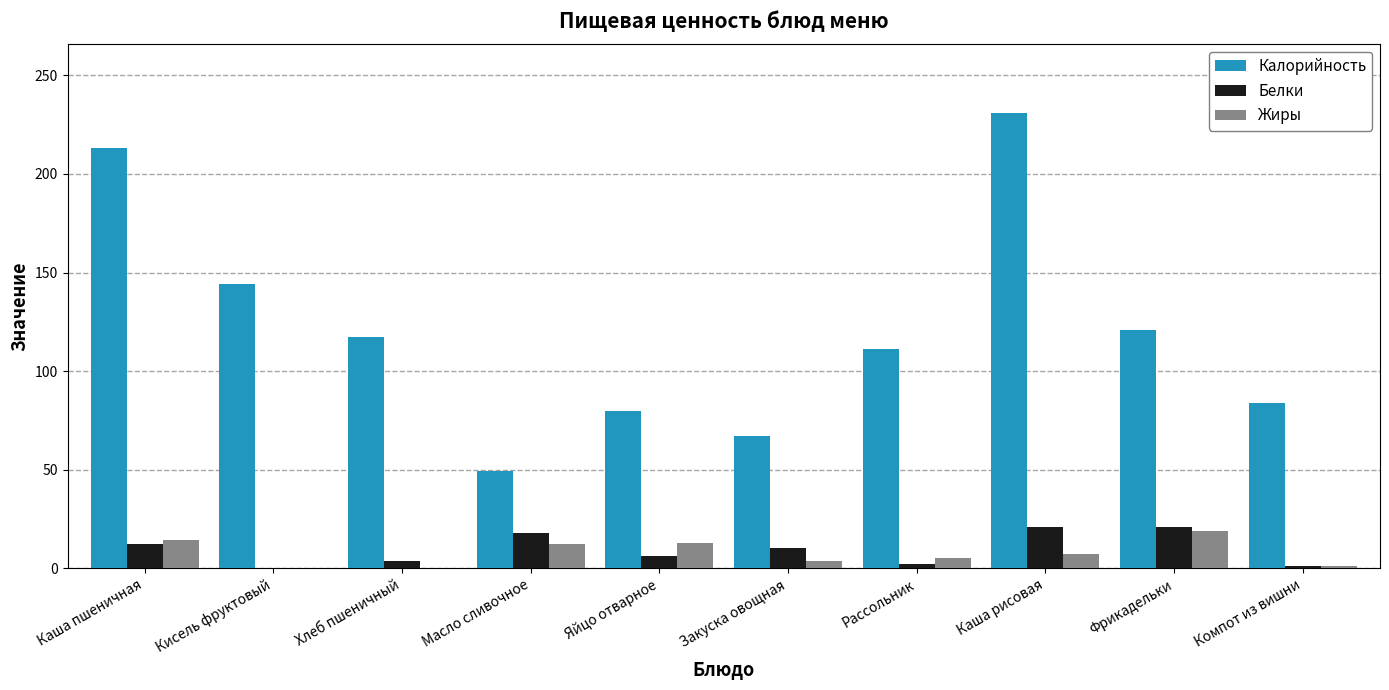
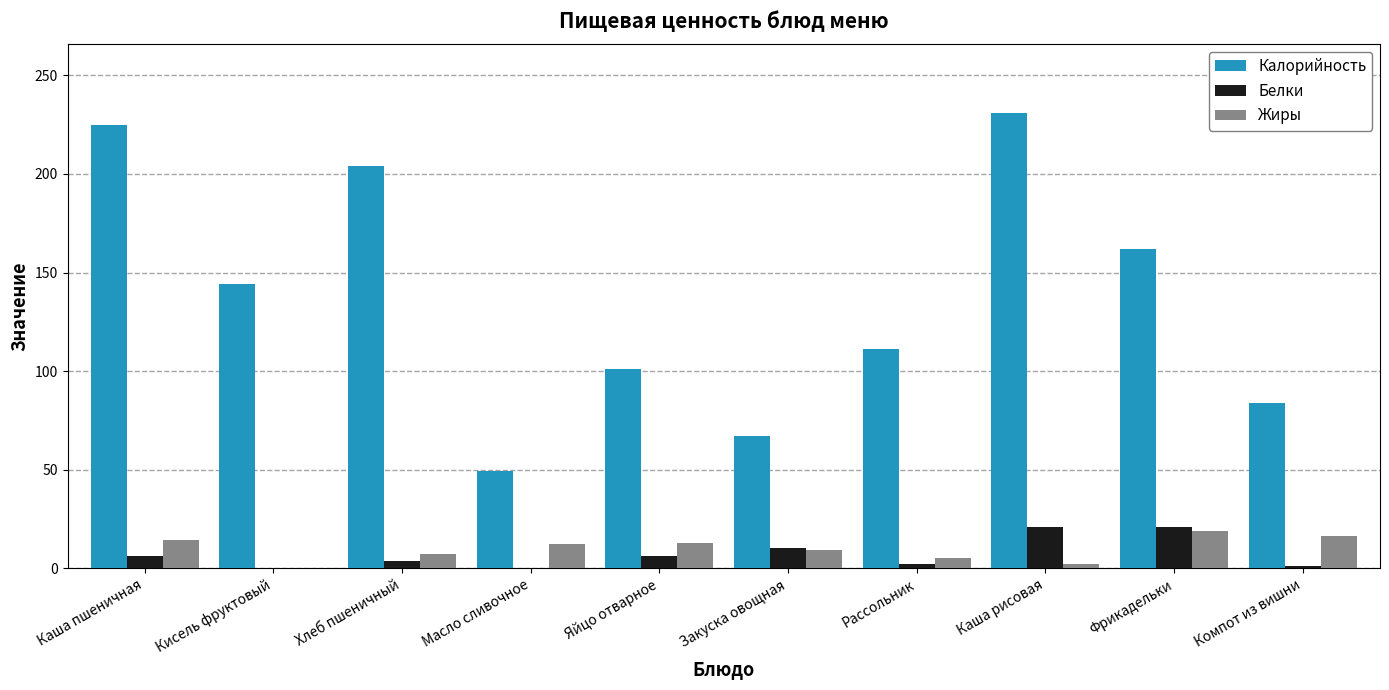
Калорийность, Каша пшеничная: 213 -> 225
Белки, Каша пшеничная: 12 -> 7
Калорийность, Хлеб пшеничный: 118 -> 204
Жиры, Хлеб пшеничный: 0 -> 7
Белки, Масло сливочное: 18 -> 0
Калорийность, Яйцо отварное: 80 -> 101
Жиры, Закуска овощная: 4 -> 9
Жиры, Каша рисовая: 7 -> 2
Калорийность, Фрикадельки: 121 -> 162
Жиры, Компот из вишни: 1 -> 17
